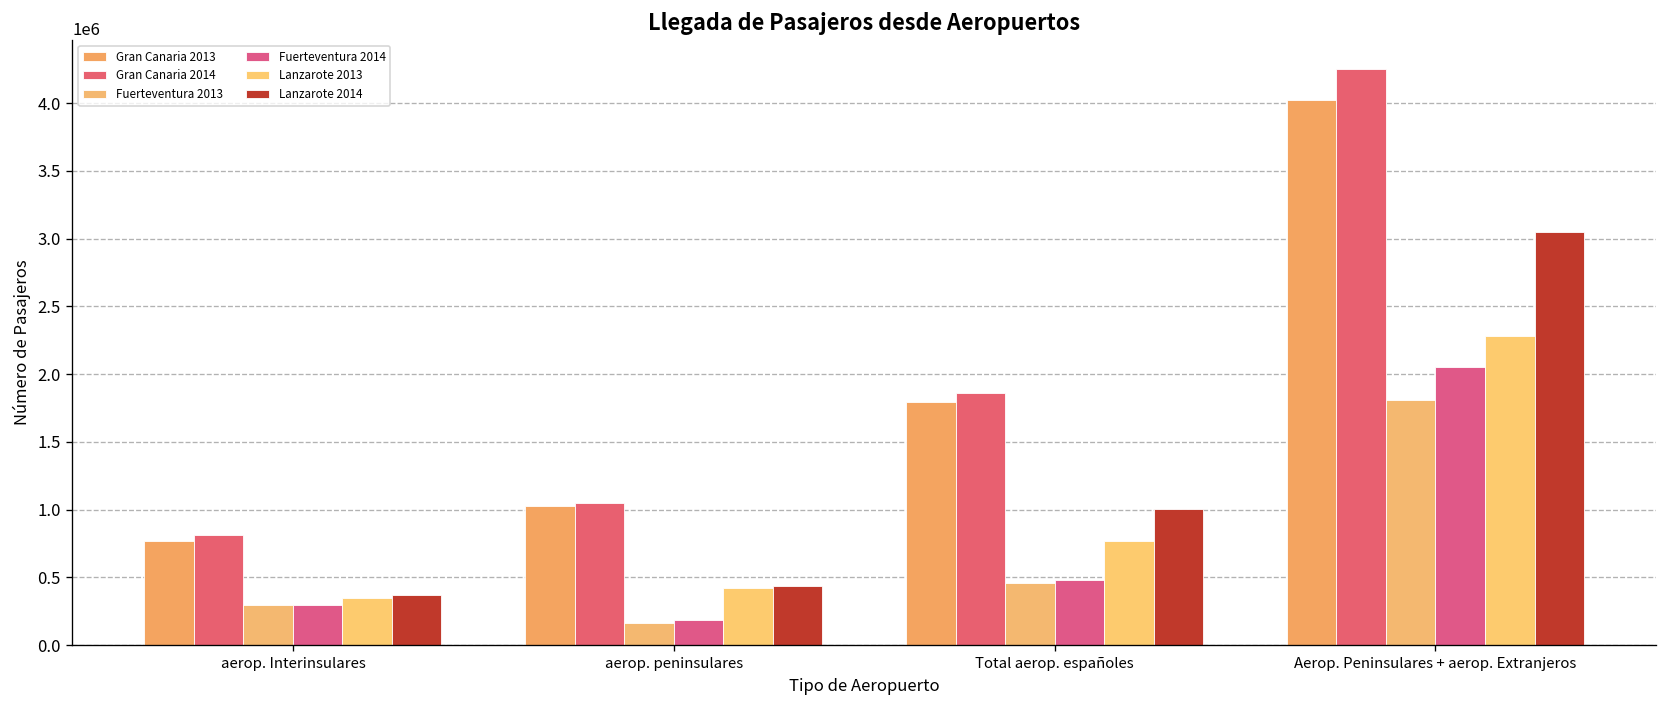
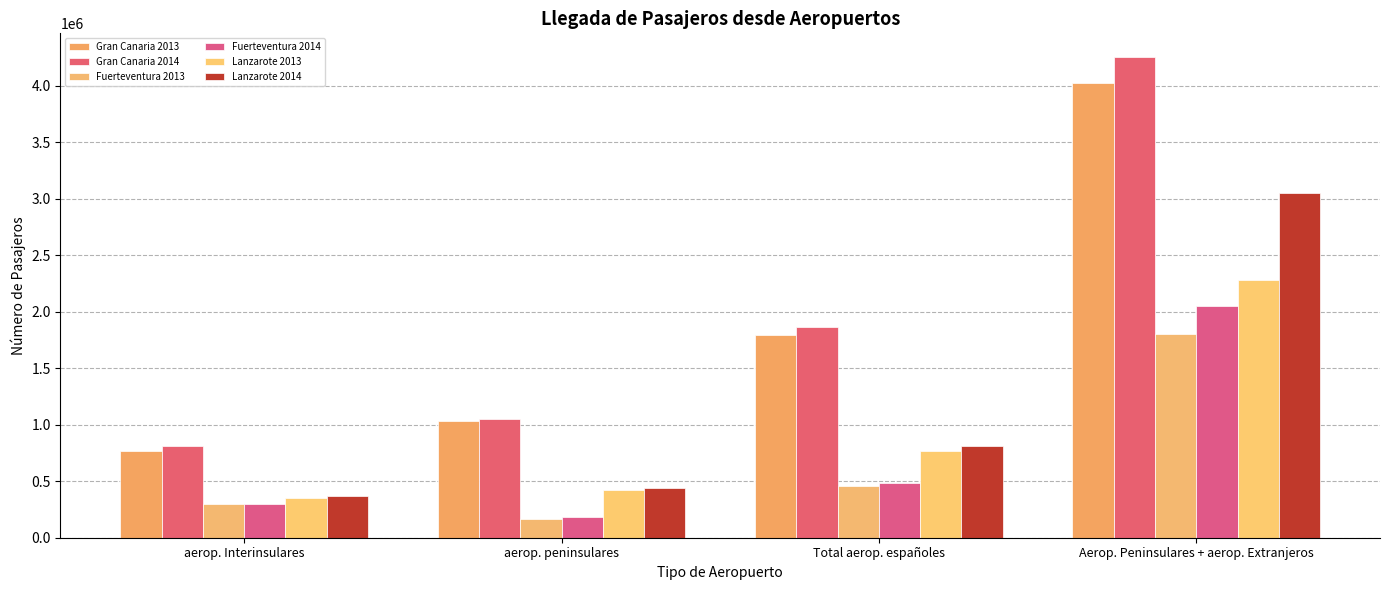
Lanzarote 2014, Total aerop. españoles: 1010000 -> 810000
